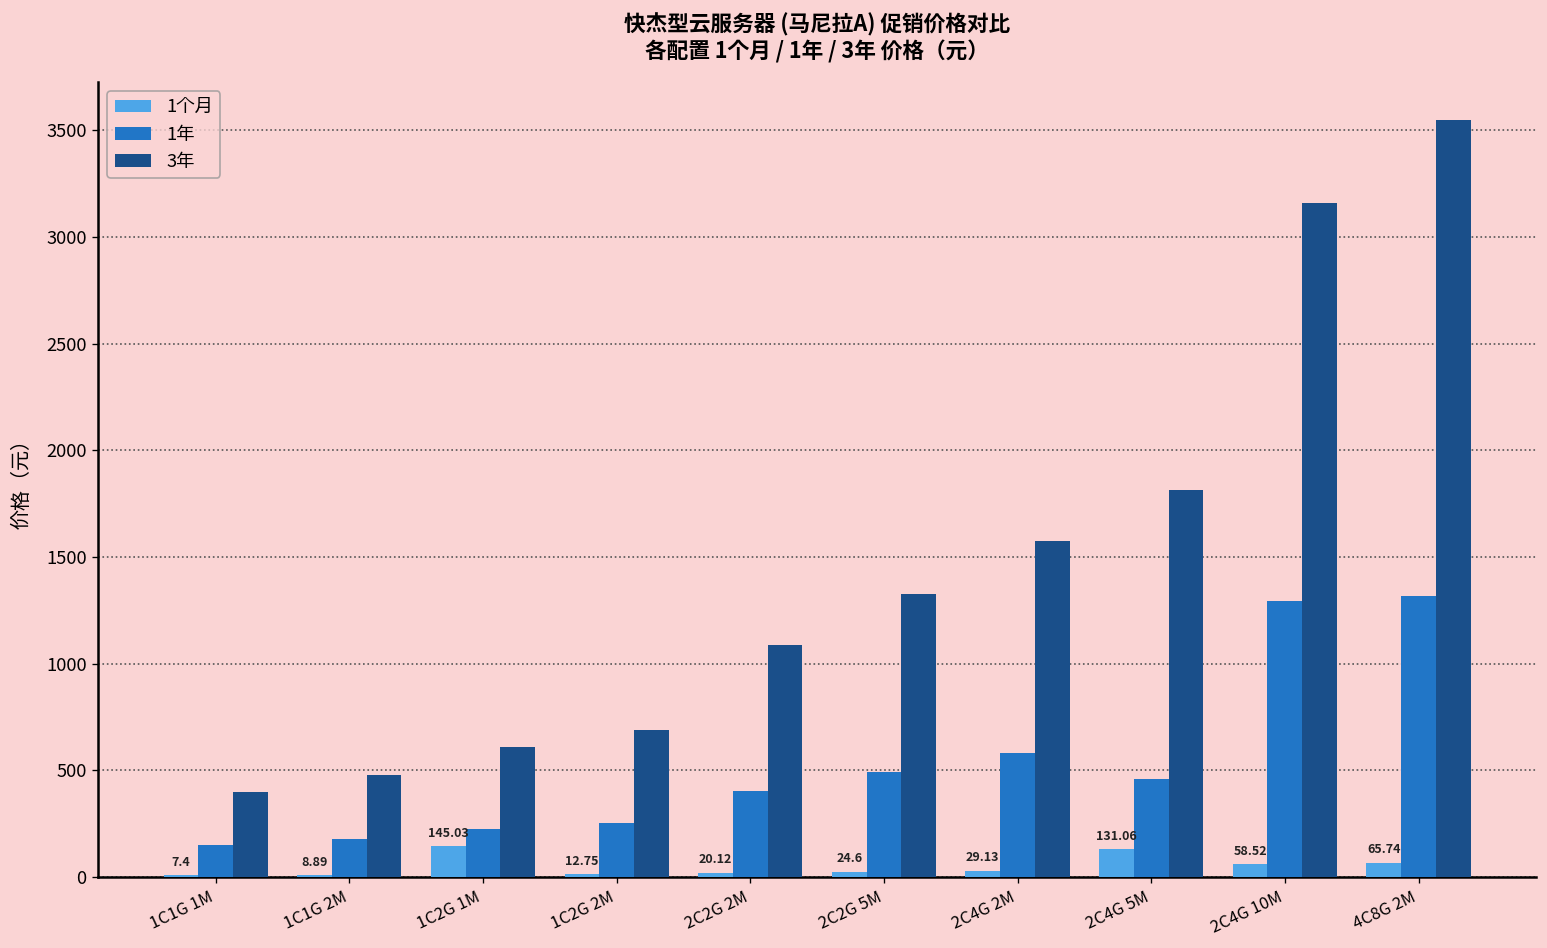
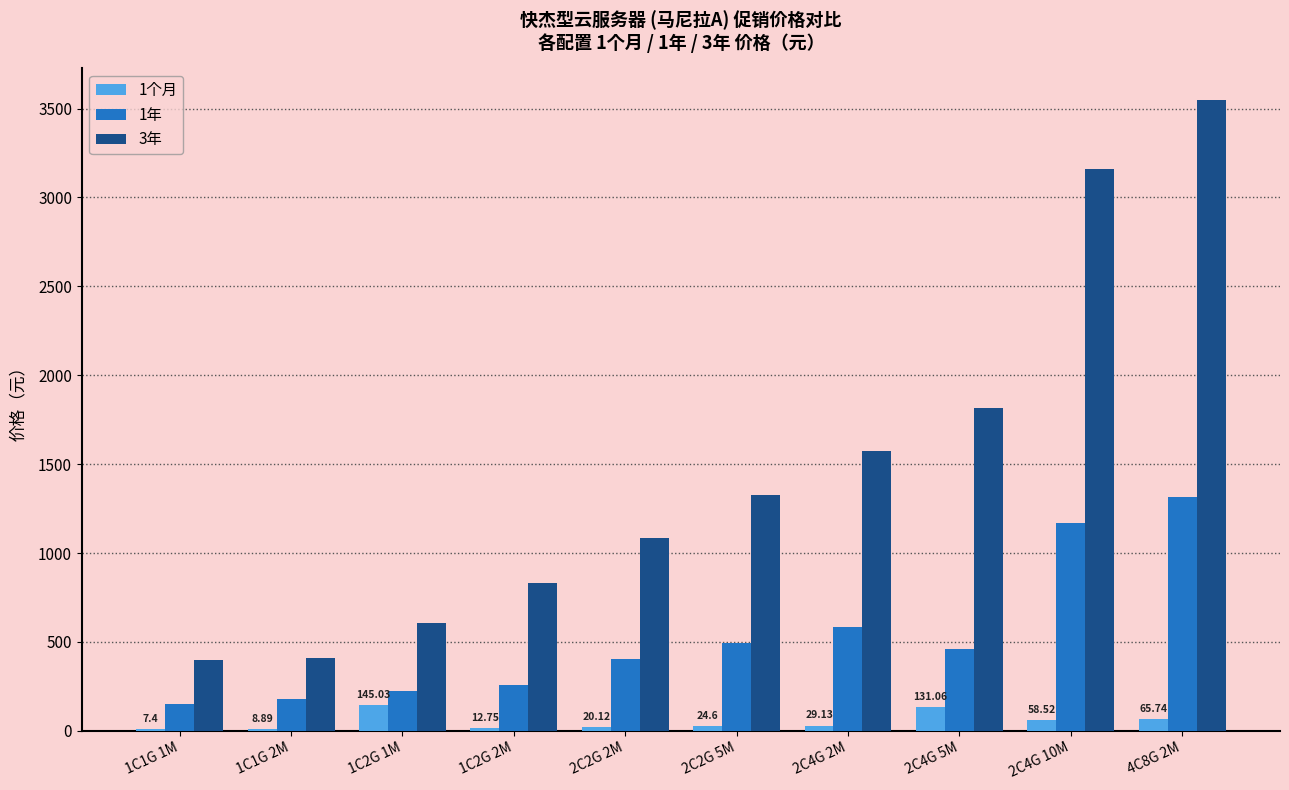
3年, 1C1G 2M: 480 -> 410
3年, 1C2G 2M: 690 -> 830
1年, 2C4G 10M: 1290 -> 1170
